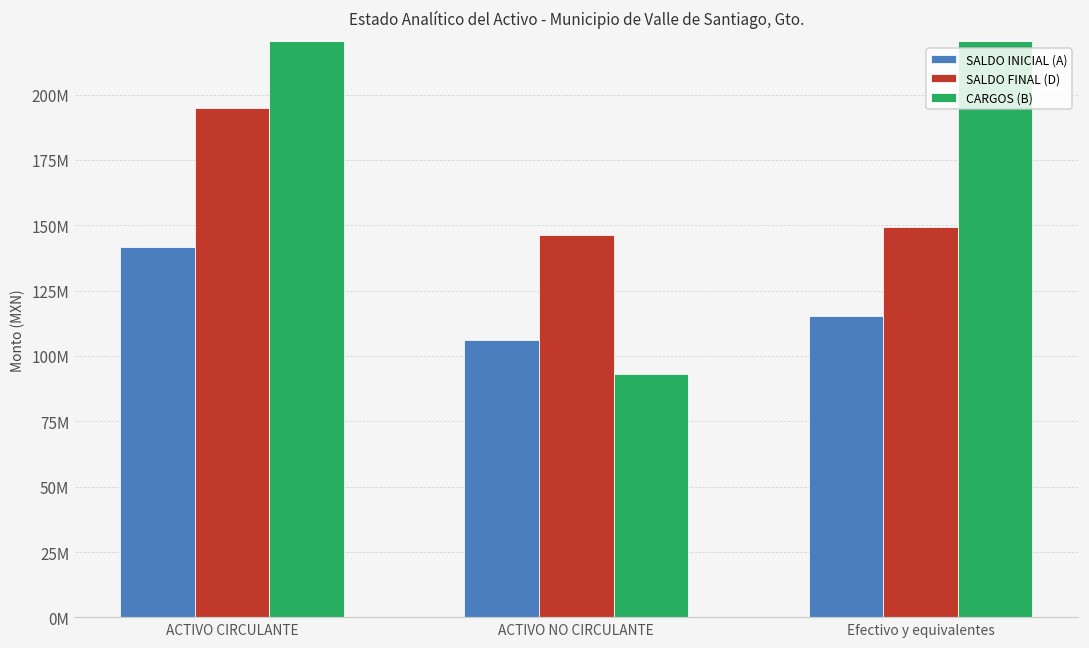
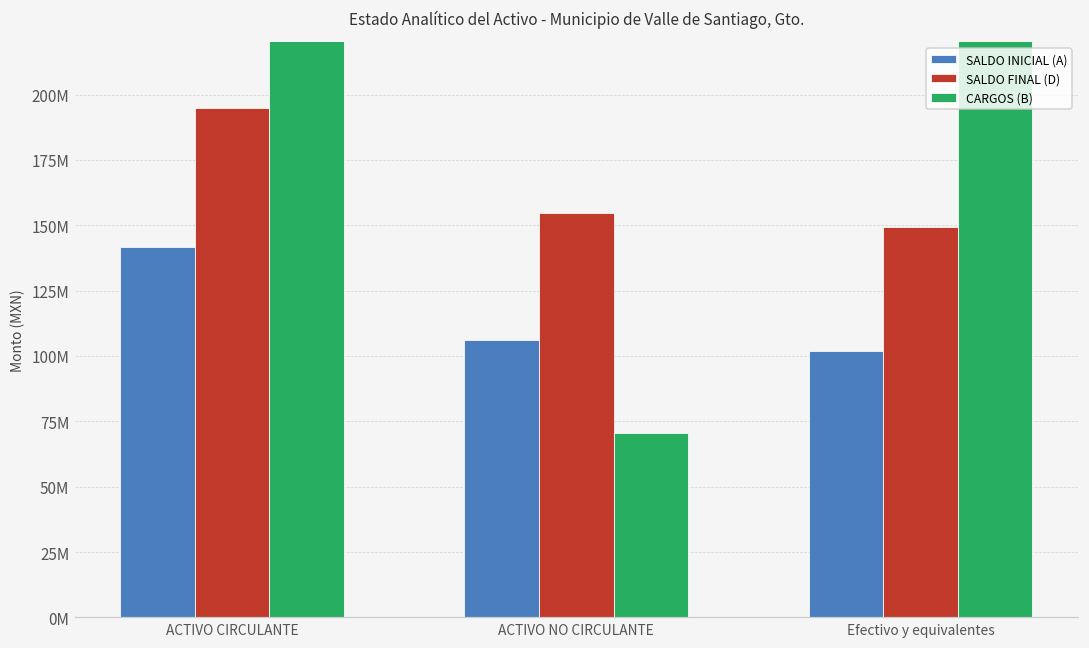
SALDO FINAL (D), ACTIVO NO CIRCULANTE: 146000000 -> 155000000
CARGOS (B), ACTIVO NO CIRCULANTE: 93000000 -> 70000000
SALDO INICIAL (A), Efectivo y equivalentes: 115000000 -> 102000000
